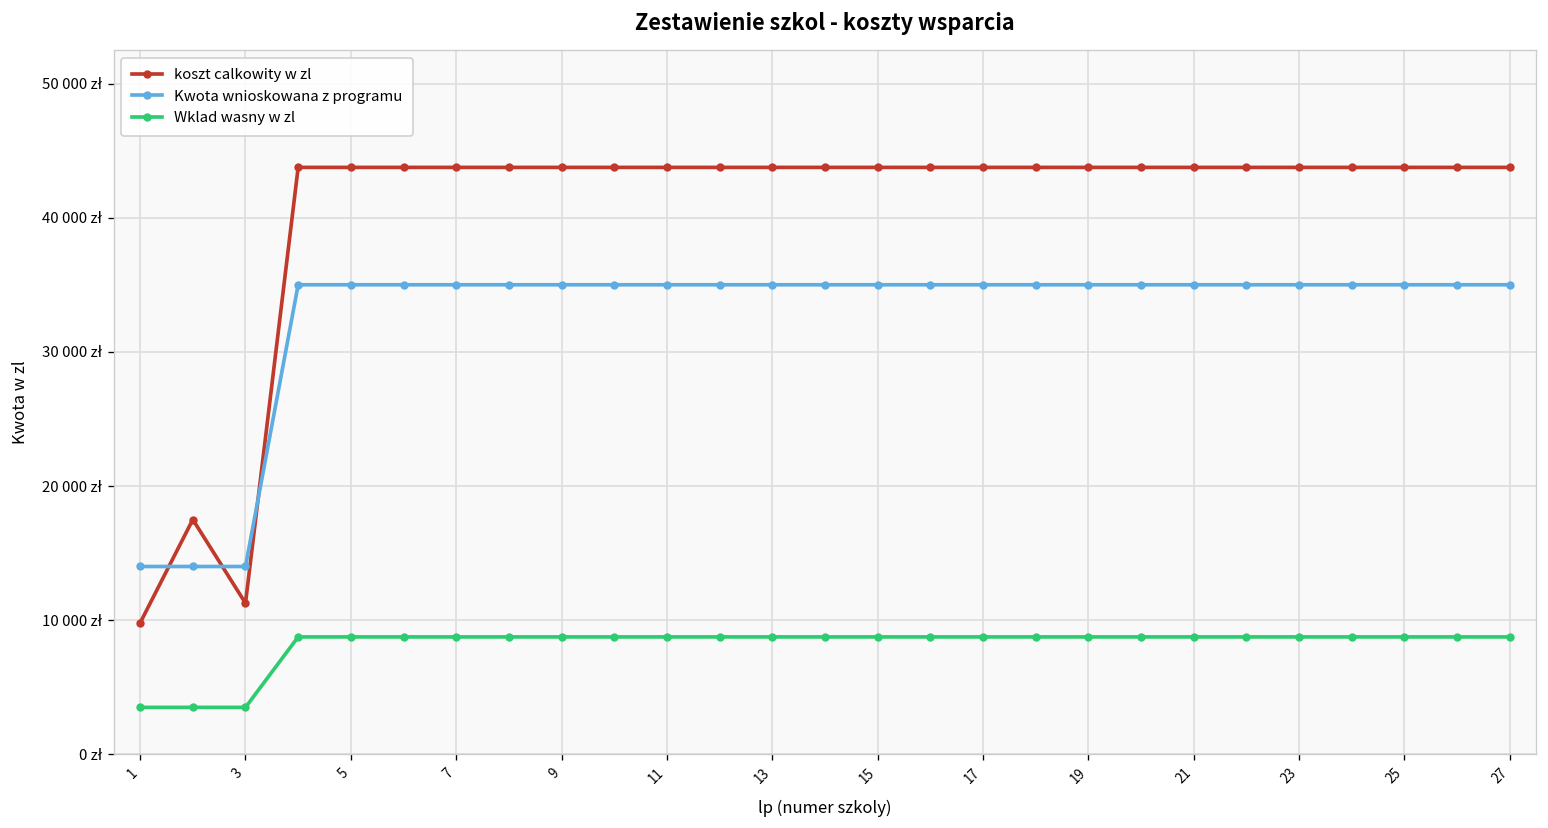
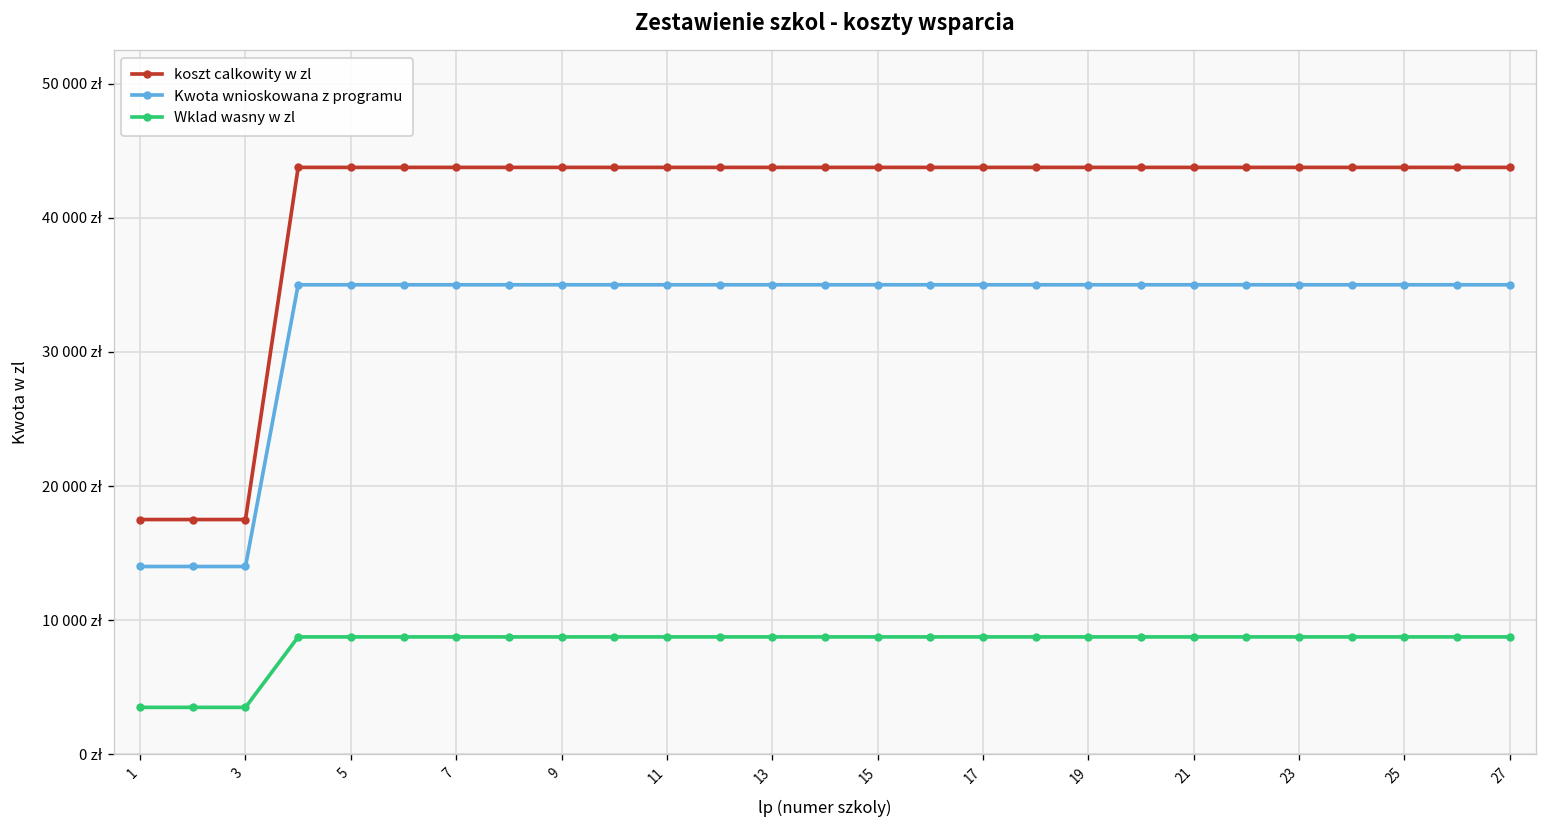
koszt calkowity w zl, 1: 9800 zł -> 17500 zł
koszt calkowity w zl, 3: 11300 zł -> 17500 zł
